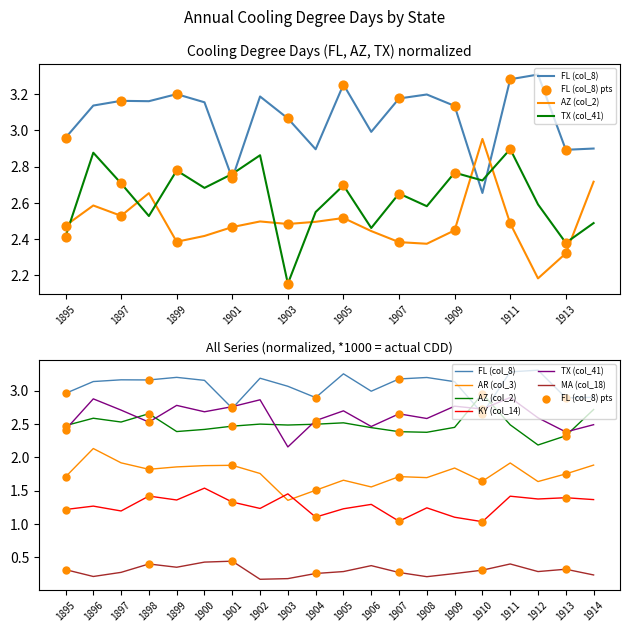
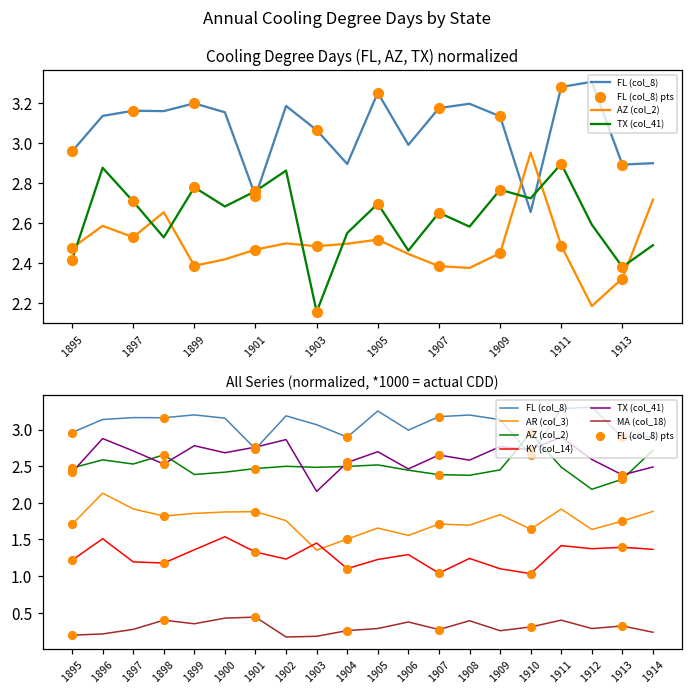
All Series (normalized, *1000 = actual CDD), MA (col_18), 1895: 0.3 -> 0.2
All Series (normalized, *1000 = actual CDD), KY (col_14), 1896: 1.3 -> 1.5
All Series (normalized, *1000 = actual CDD), KY (col_14), 1898: 1.4 -> 1.2
All Series (normalized, *1000 = actual CDD), MA (col_18), 1908: 0.2 -> 0.4
